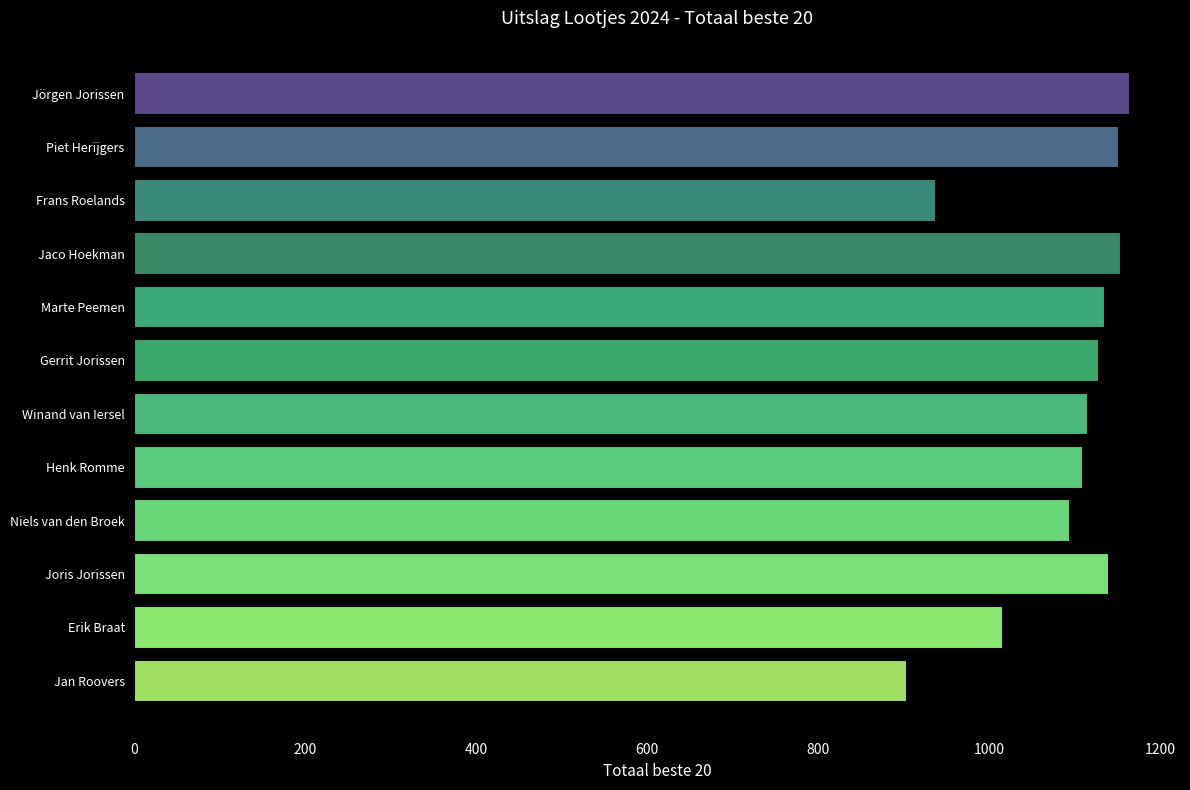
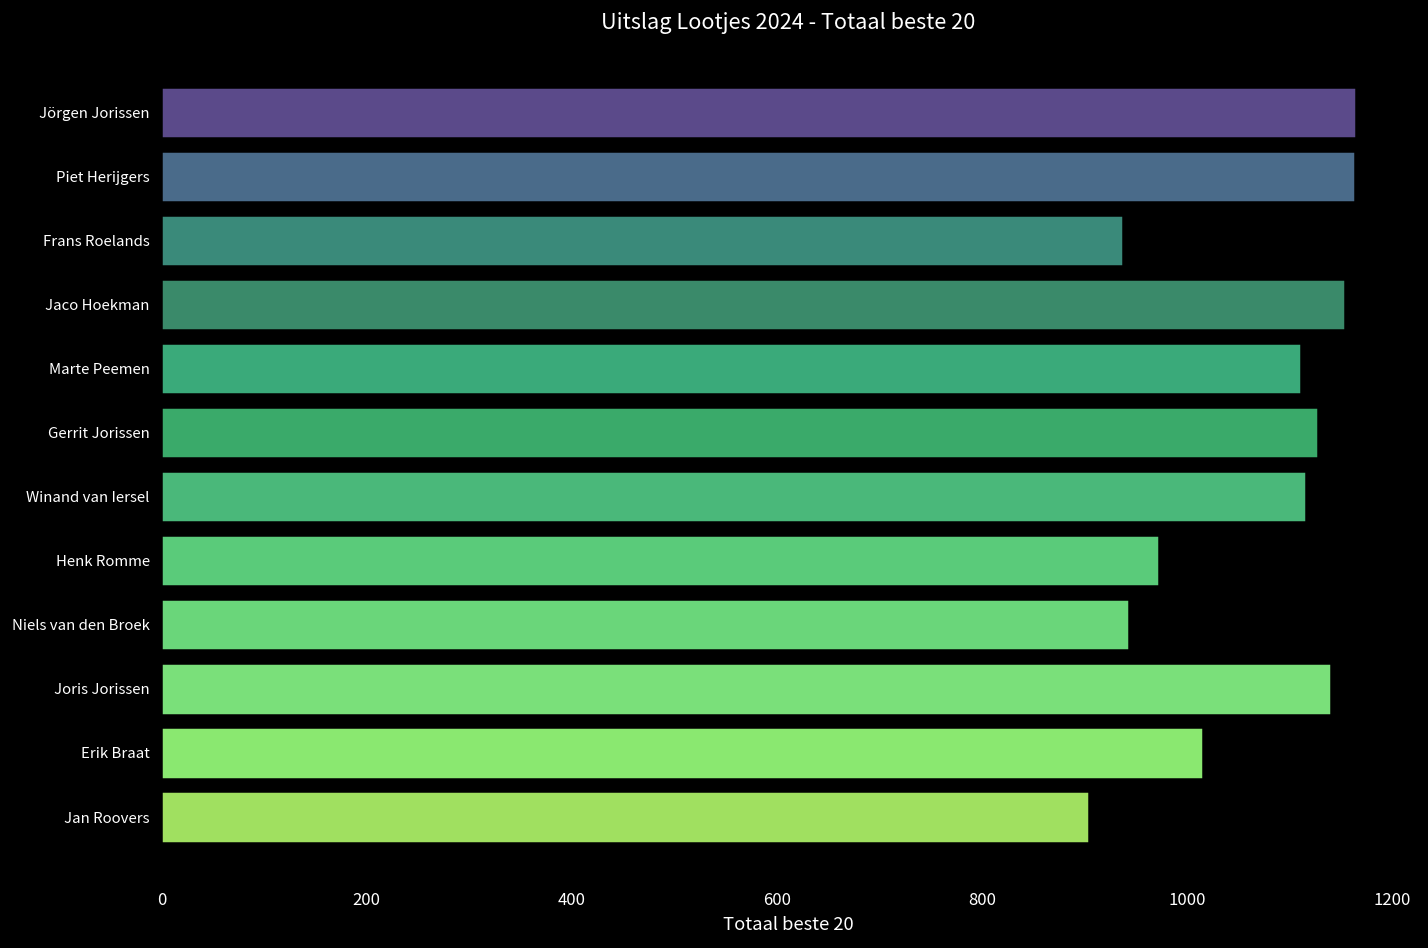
Piet Herijgers: 1150 -> 1160
Marte Peemen: 1140 -> 1110
Henk Romme: 1110 -> 970
Niels van den Broek: 1090 -> 940
